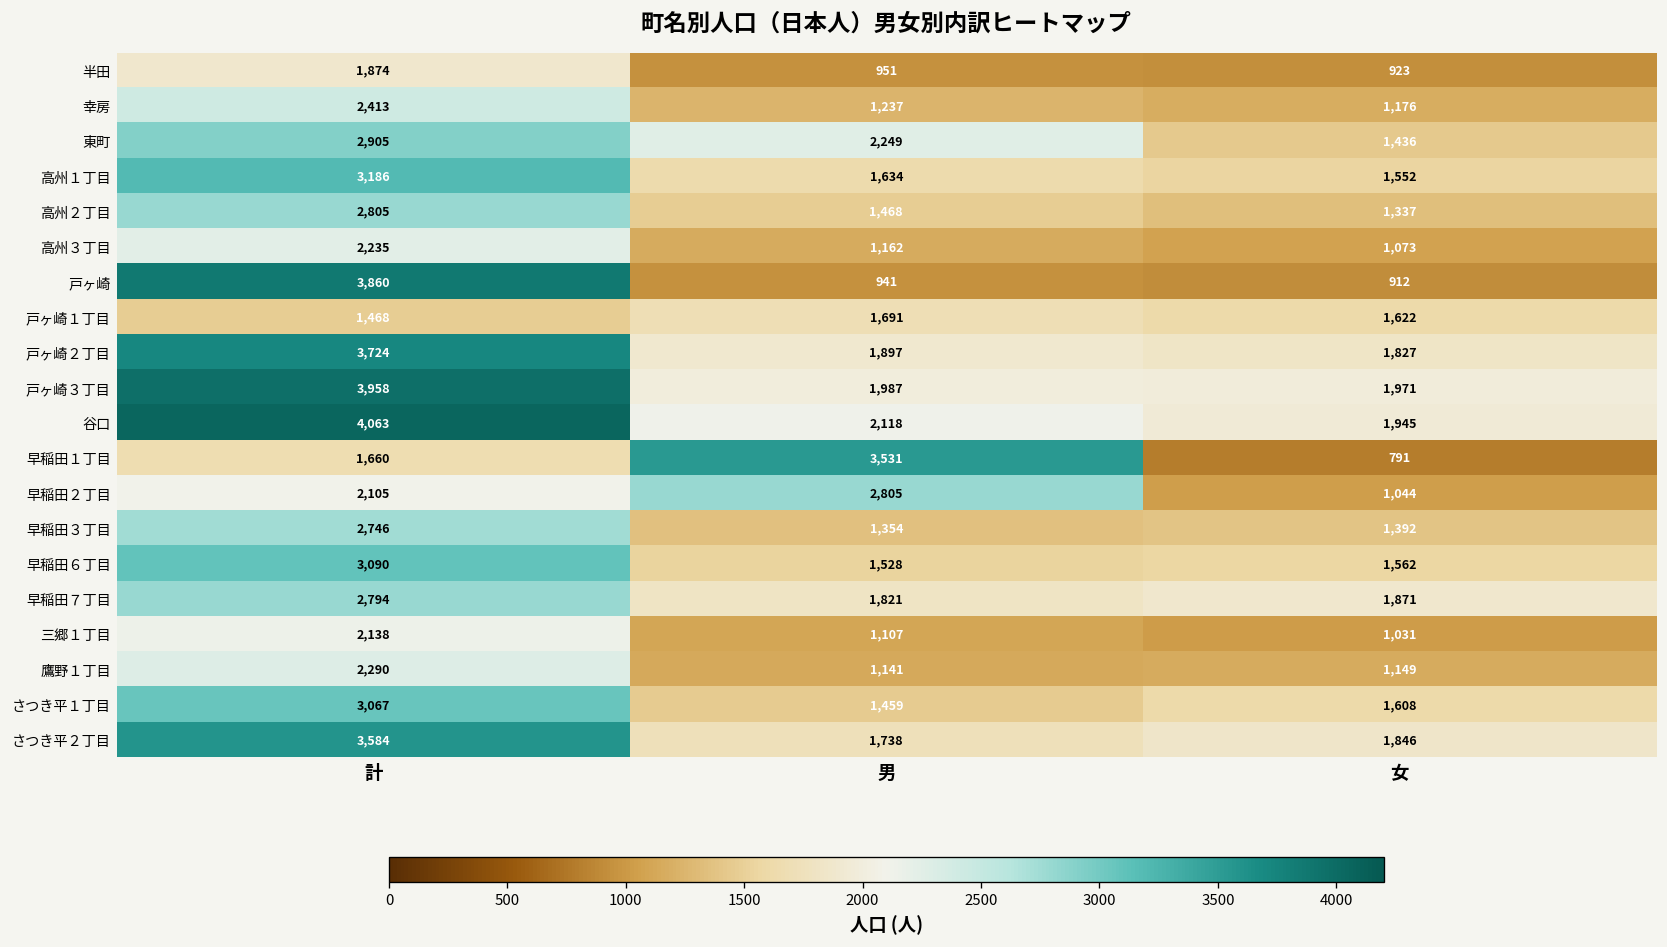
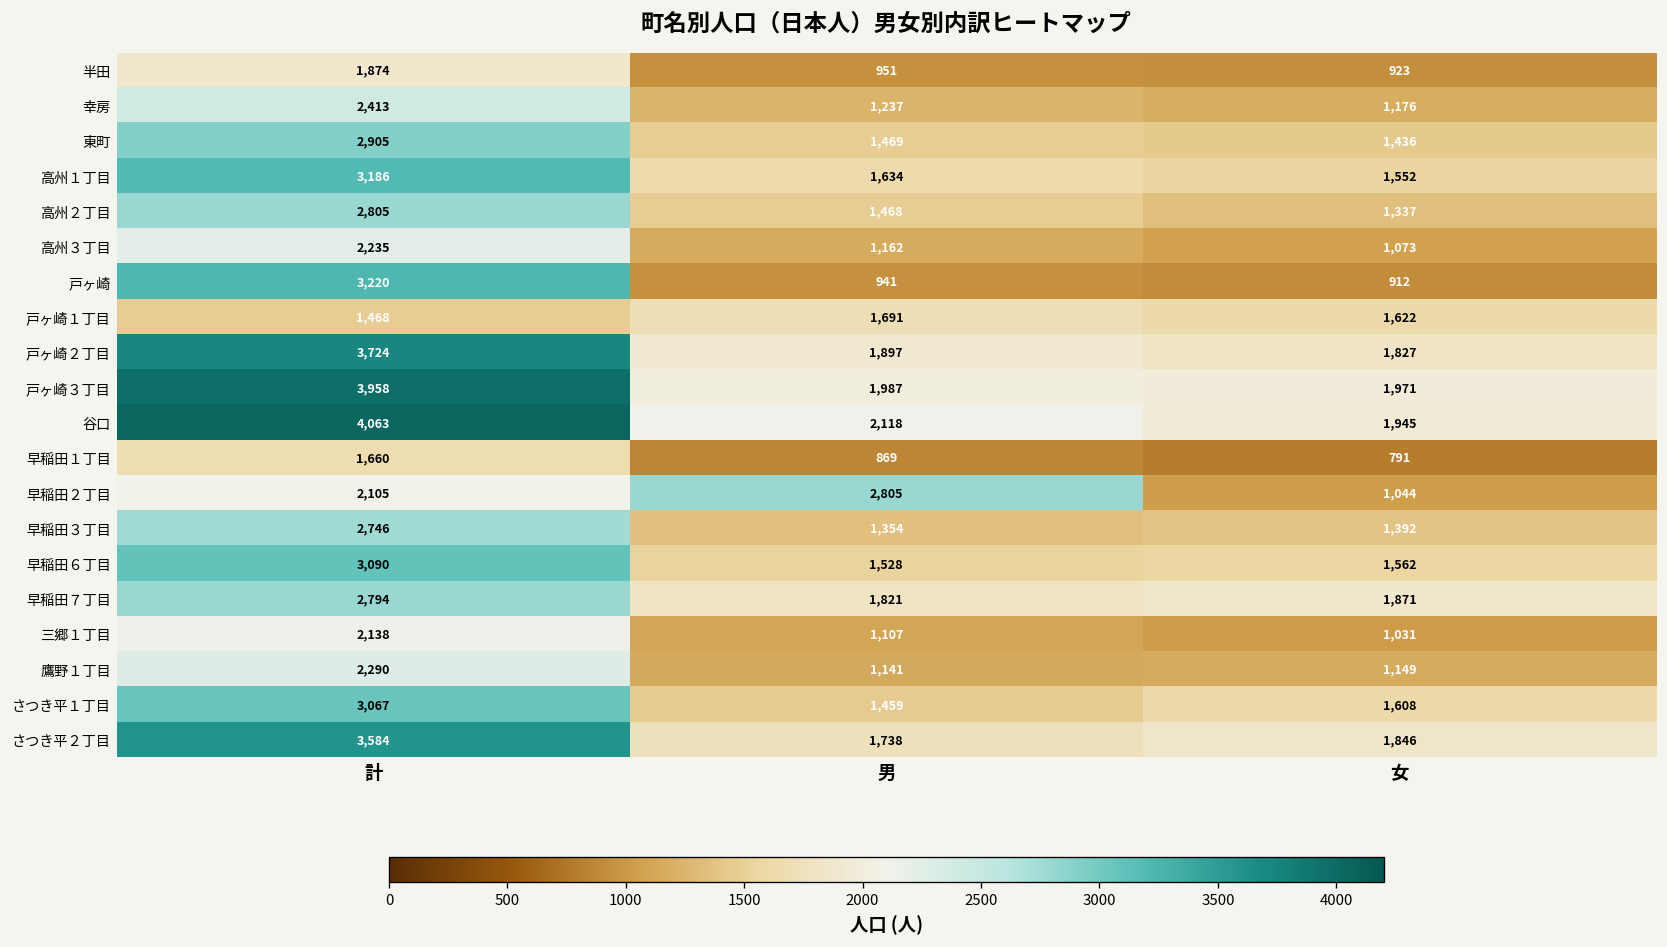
東町, 男: 2,249 -> 1,469
戸ヶ崎, 計: 3,860 -> 3,220
早稲田１丁目, 男: 3,531 -> 869
